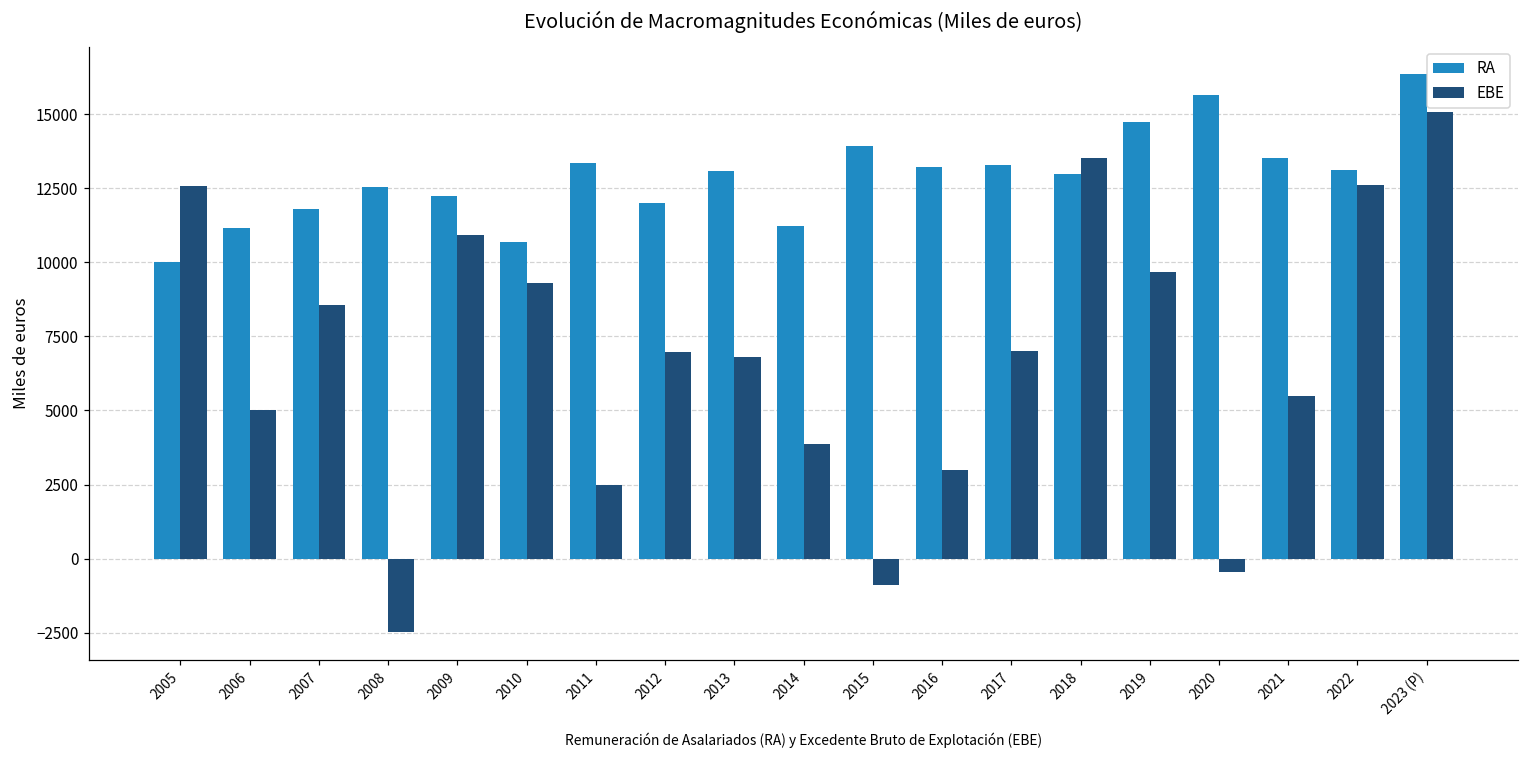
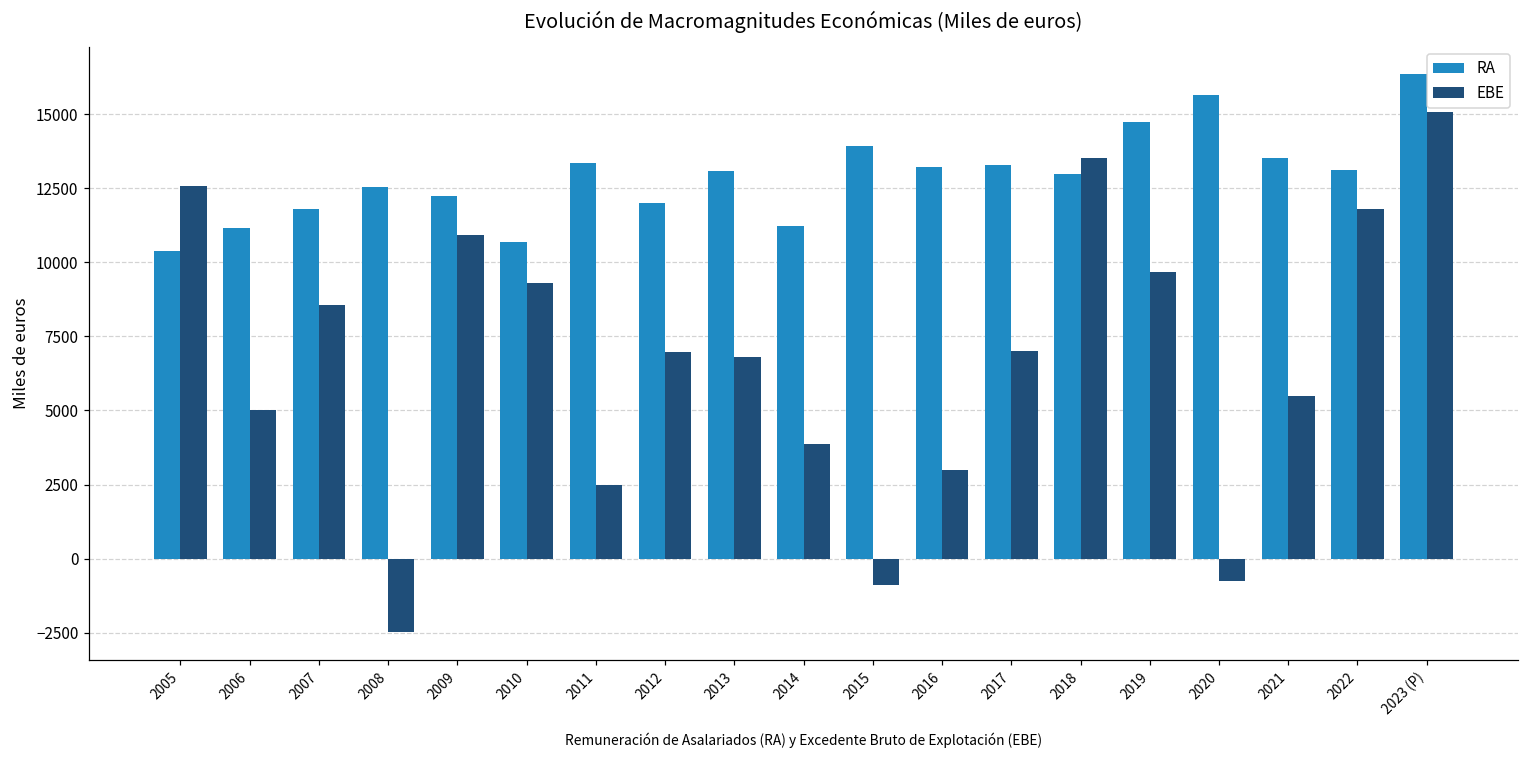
RA, 2005: 10000 -> 10400
EBE, 2020: -500 -> -800
EBE, 2022: 12600 -> 11800
